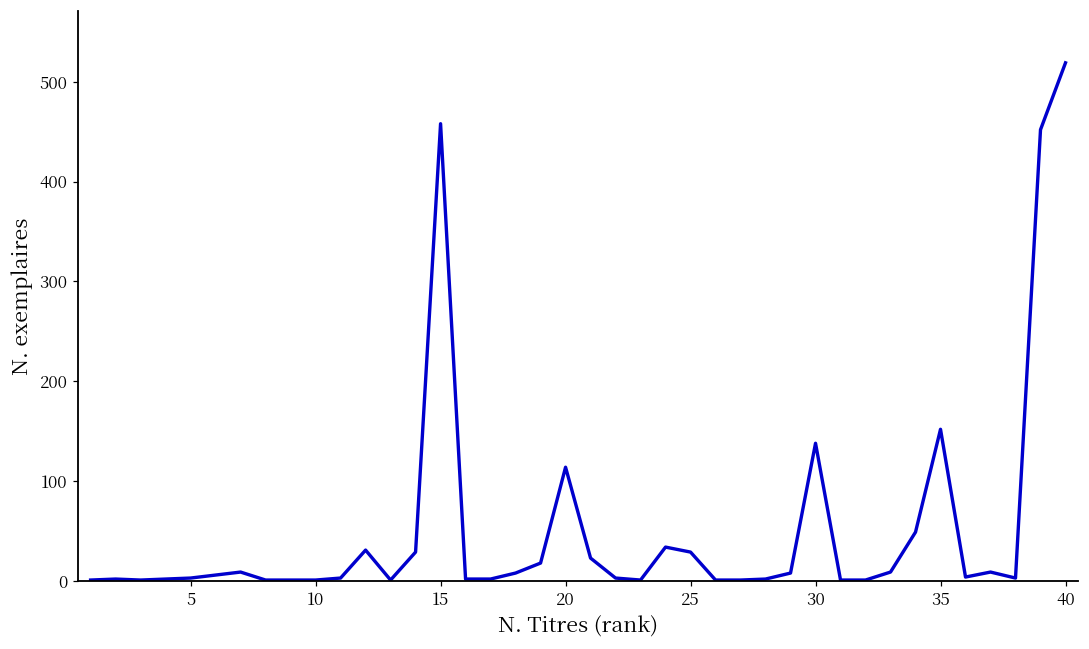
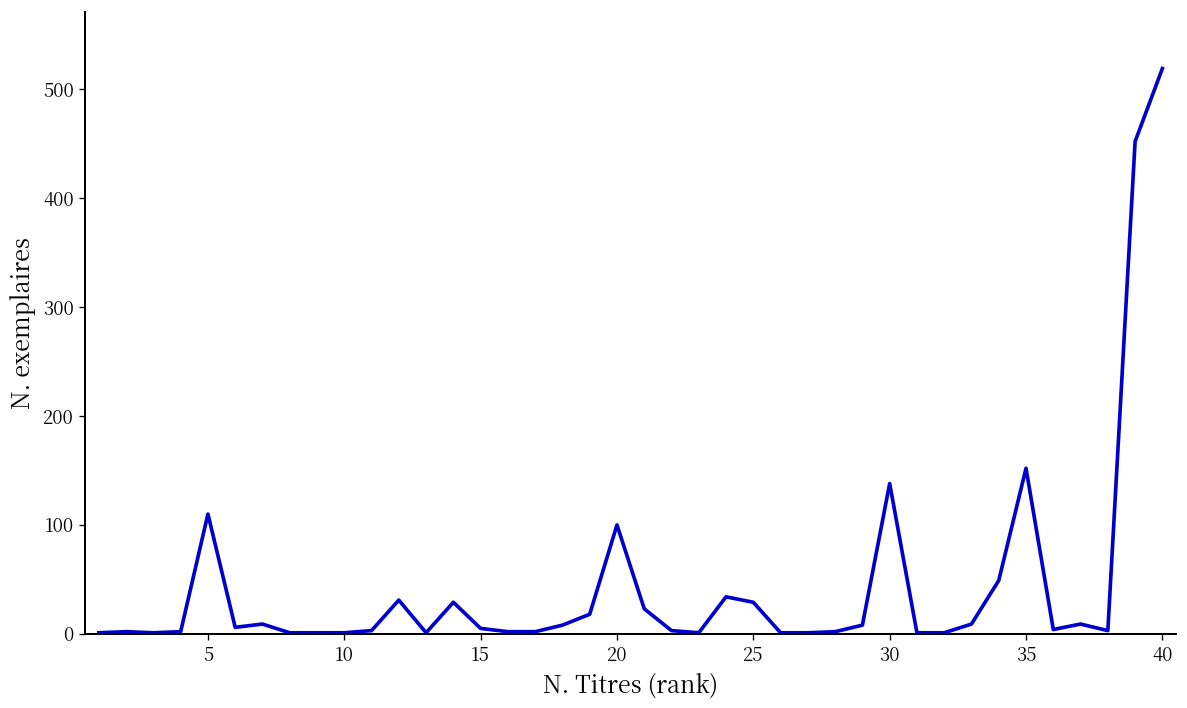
5: 0 -> 110
15: 460 -> 10
20: 110 -> 100
